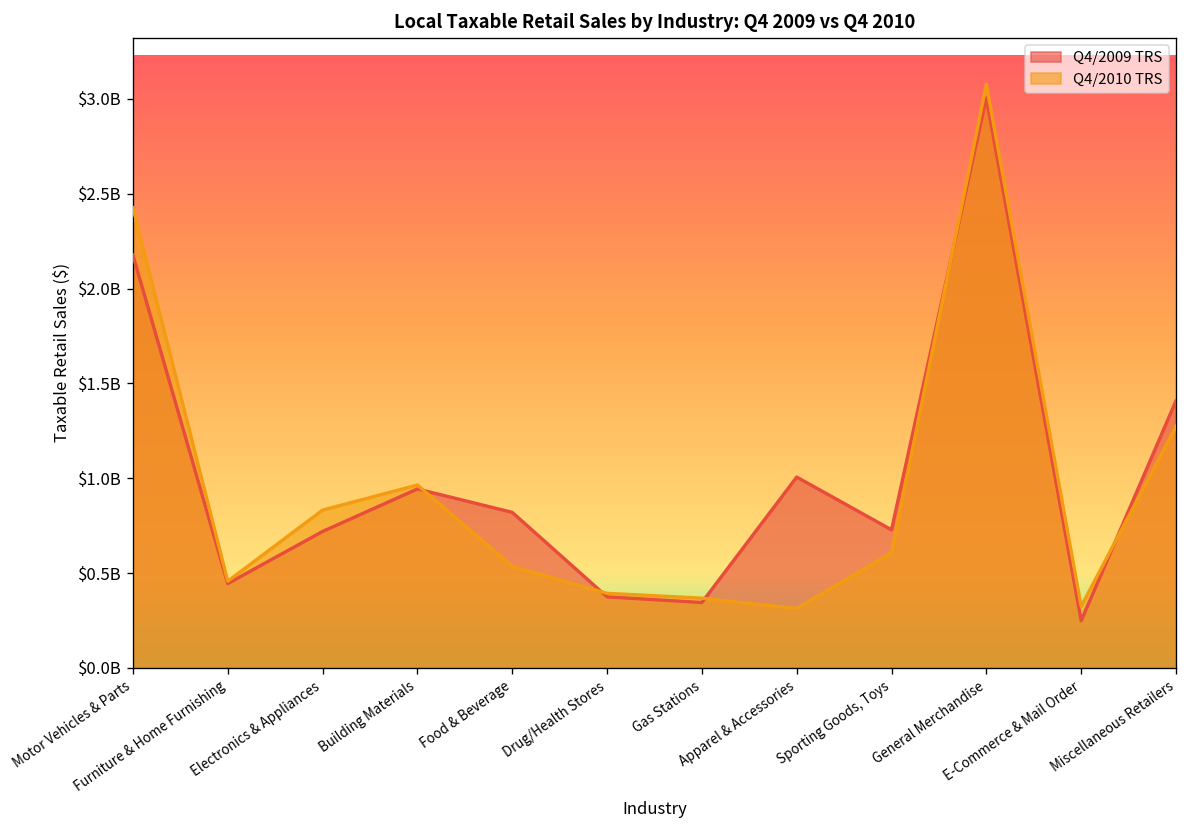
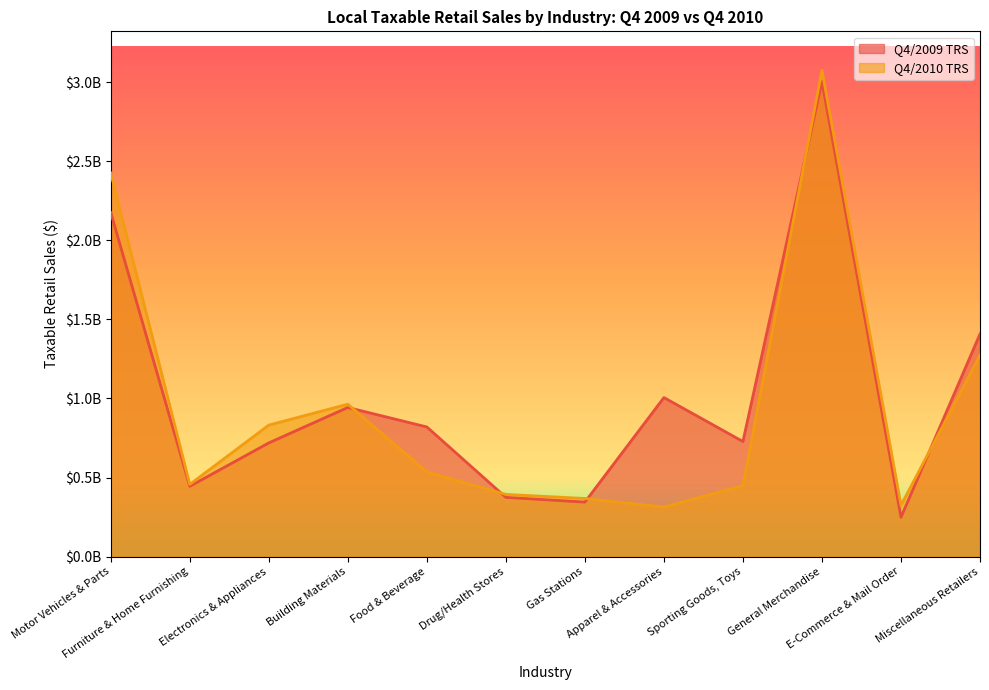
Q4/2010 TRS, Sporting Goods, Toys: $610000000 -> $450000000
